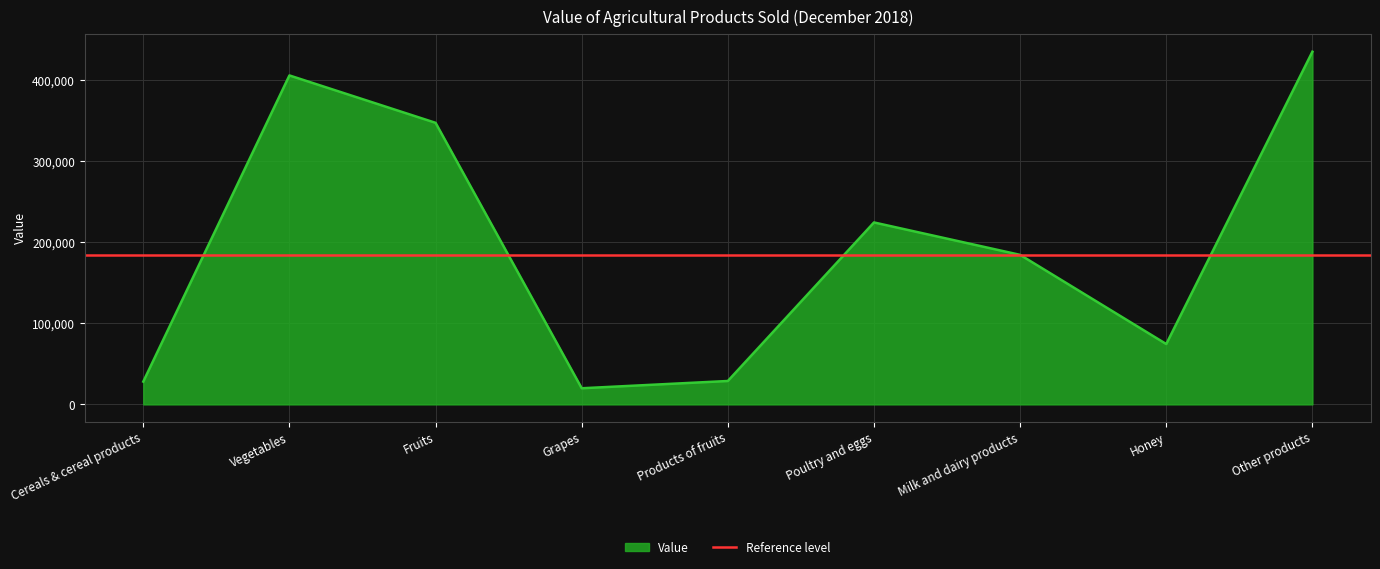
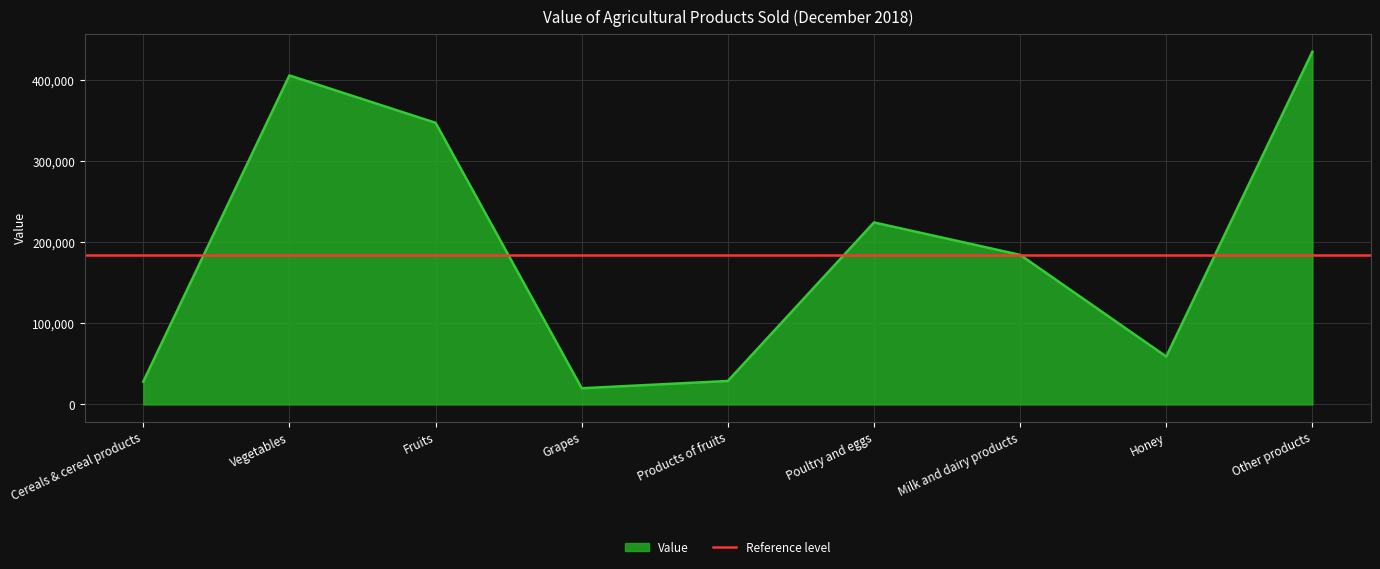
Honey: 70,000 -> 60,000
